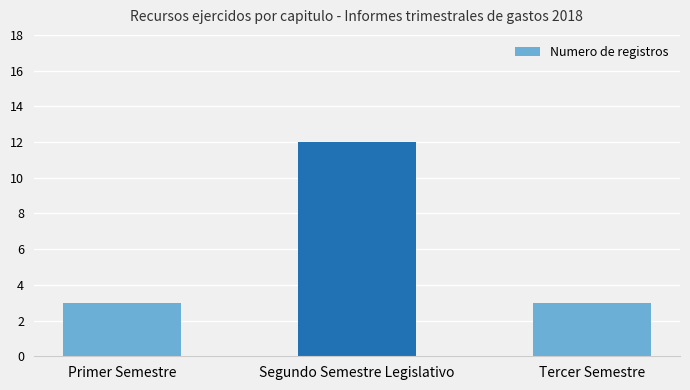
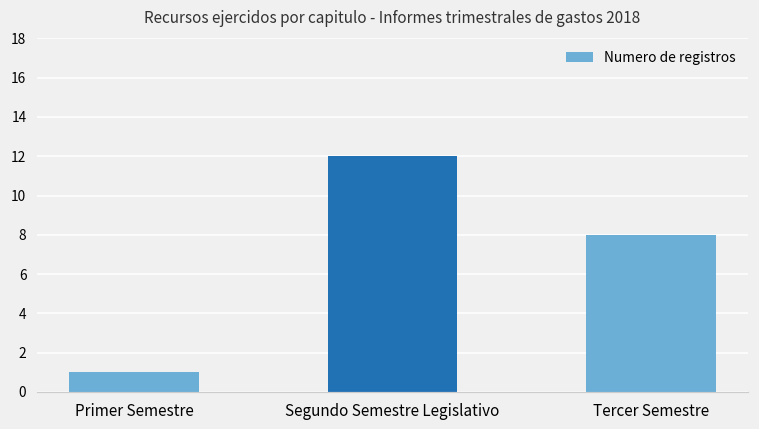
Primer Semestre: 3 -> 1
Tercer Semestre: 3 -> 8
